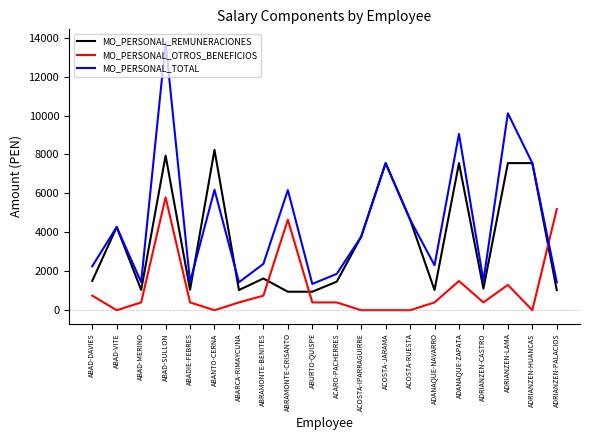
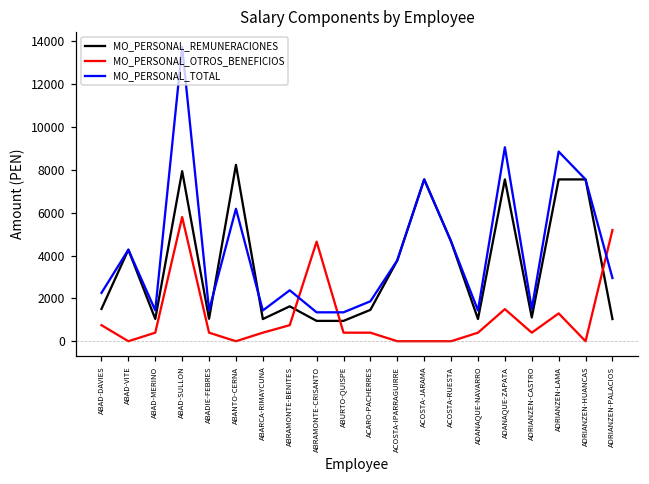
MO_PERSONAL_TOTAL, ABRAMONTE-CRISANTO: 6200 -> 1400
MO_PERSONAL_TOTAL, ADANAQUE-NAVARRO: 2300 -> 1400
MO_PERSONAL_TOTAL, ADRIANZEN-LAMA: 10100 -> 8900
MO_PERSONAL_TOTAL, ADRIANZEN-PALACIOS: 1400 -> 3000
